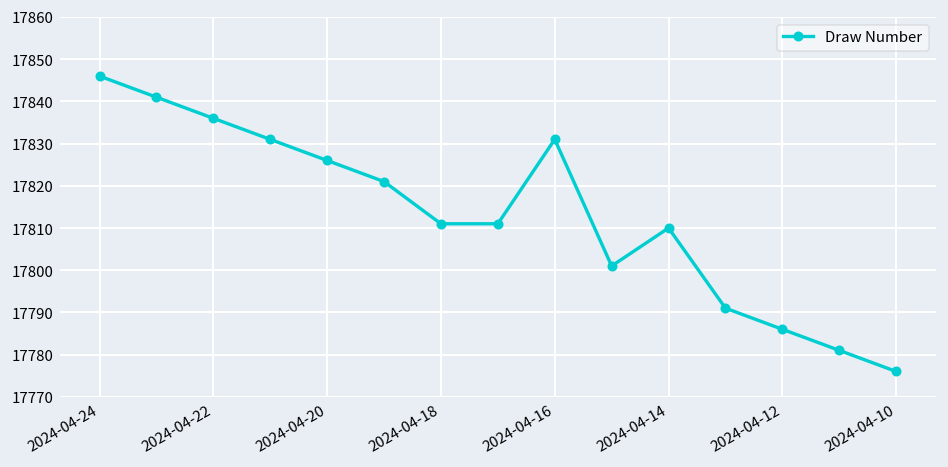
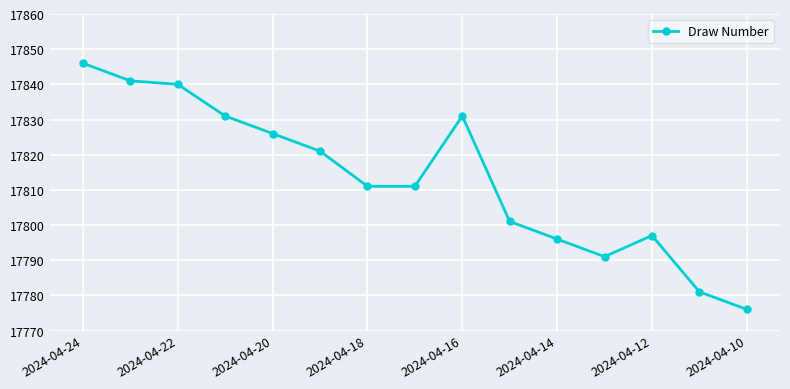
2024-04-22: 17836 -> 17840
2024-04-14: 17810 -> 17796
2024-04-12: 17786 -> 17797
